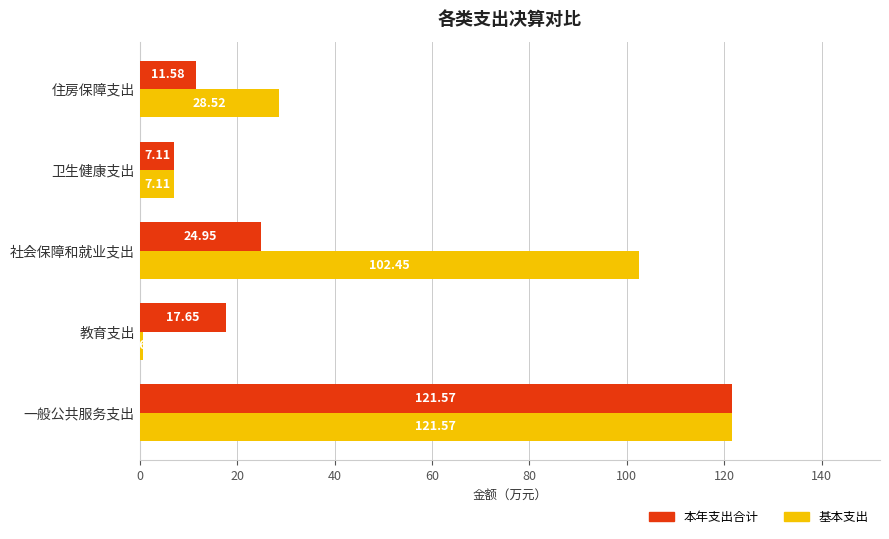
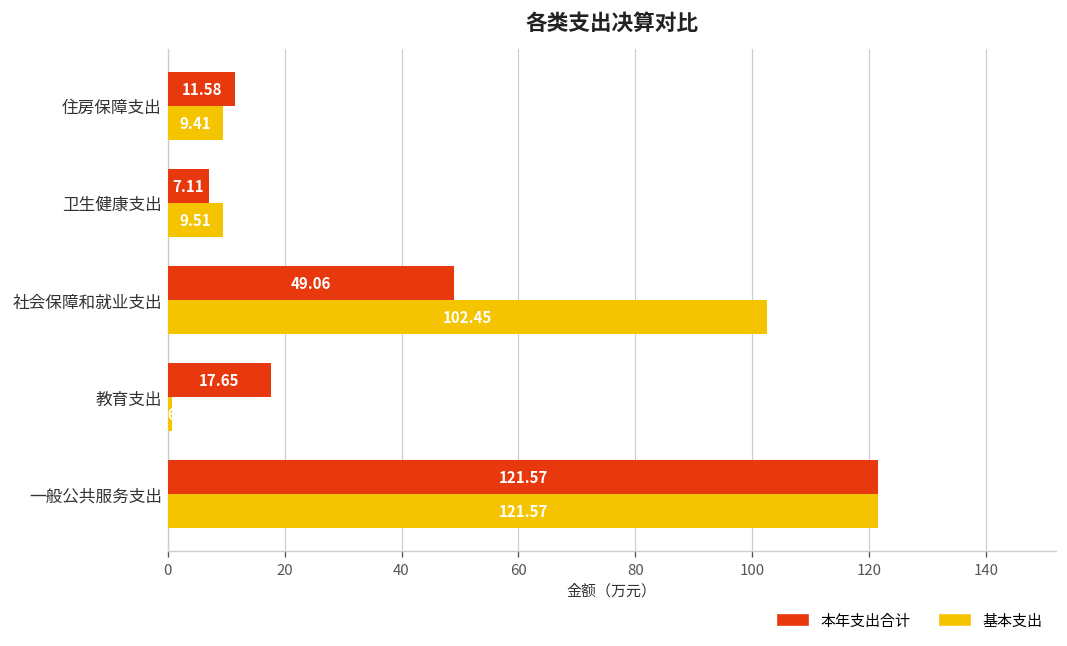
基本支出, 住房保障支出: 28.52 -> 9.41
基本支出, 卫生健康支出: 7.11 -> 9.51
本年支出合计, 社会保障和就业支出: 24.95 -> 49.06
